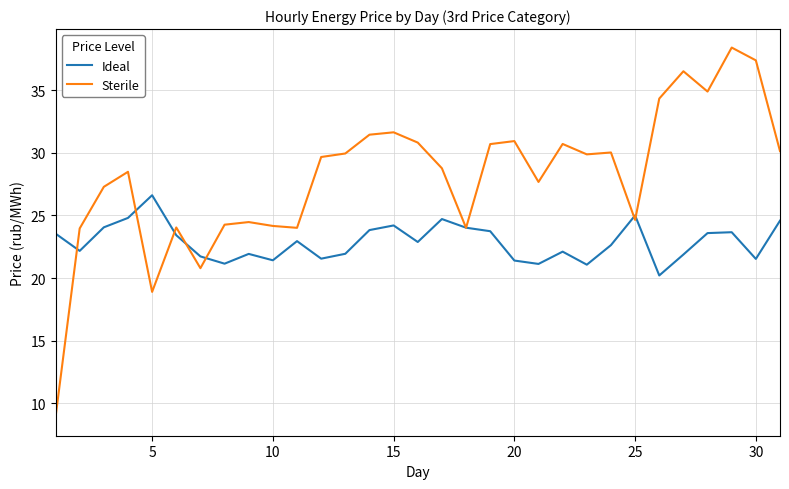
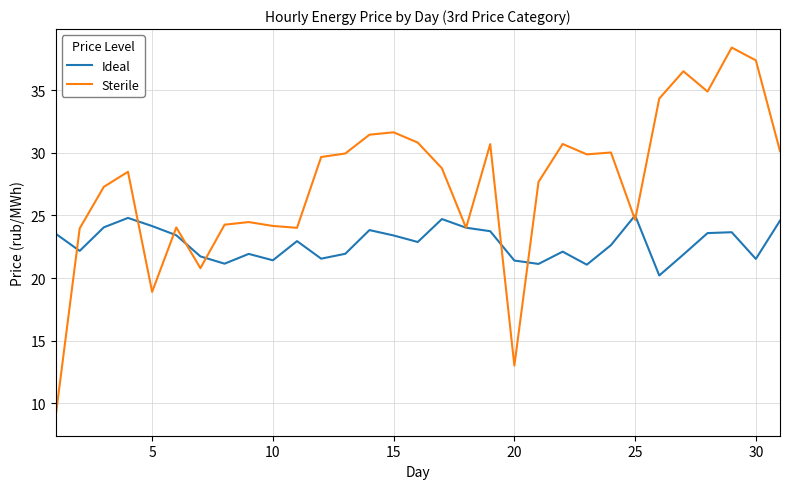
Ideal, 5: 26.6 -> 24.2
Ideal, 15: 24.2 -> 23.4
Sterile, 20: 30.9 -> 13.0
